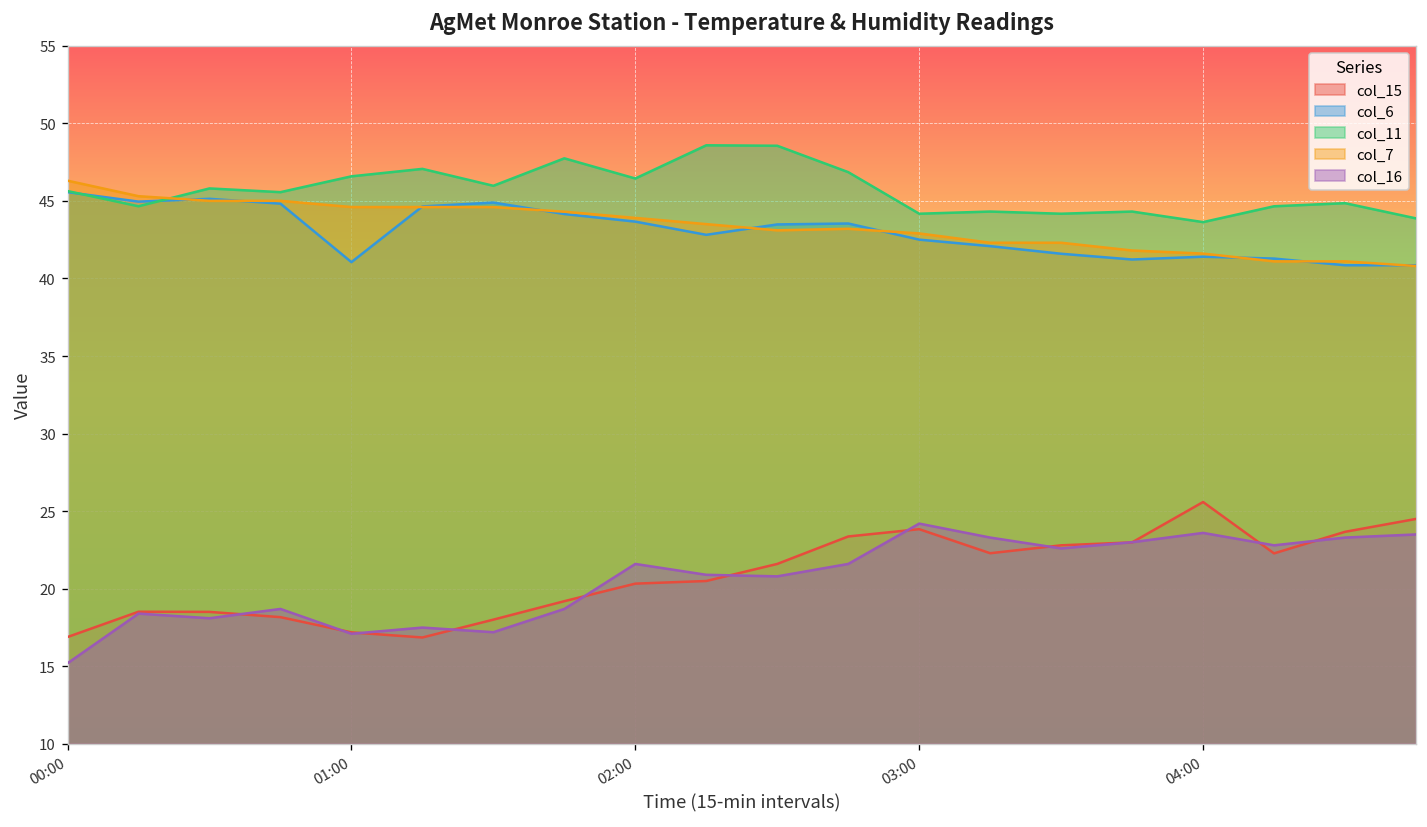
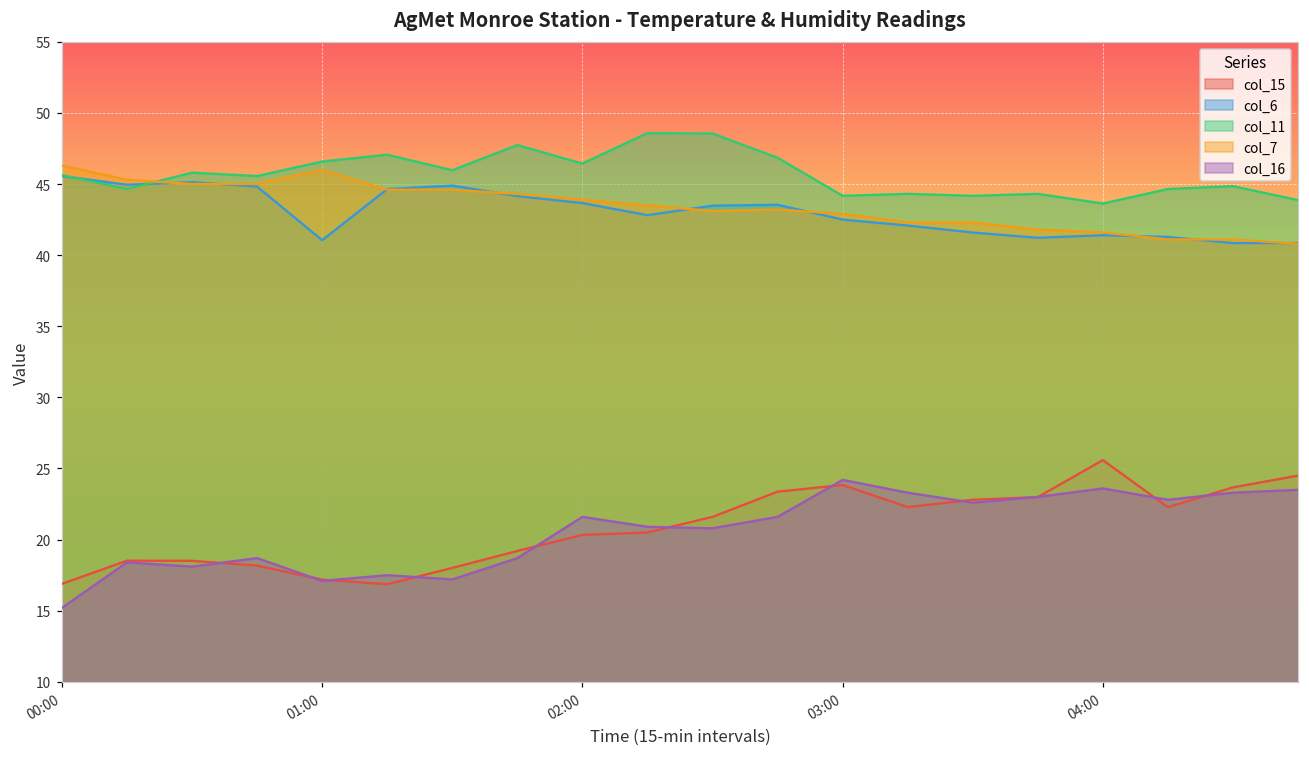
col_7, 01:00: 44.6 -> 46.0
